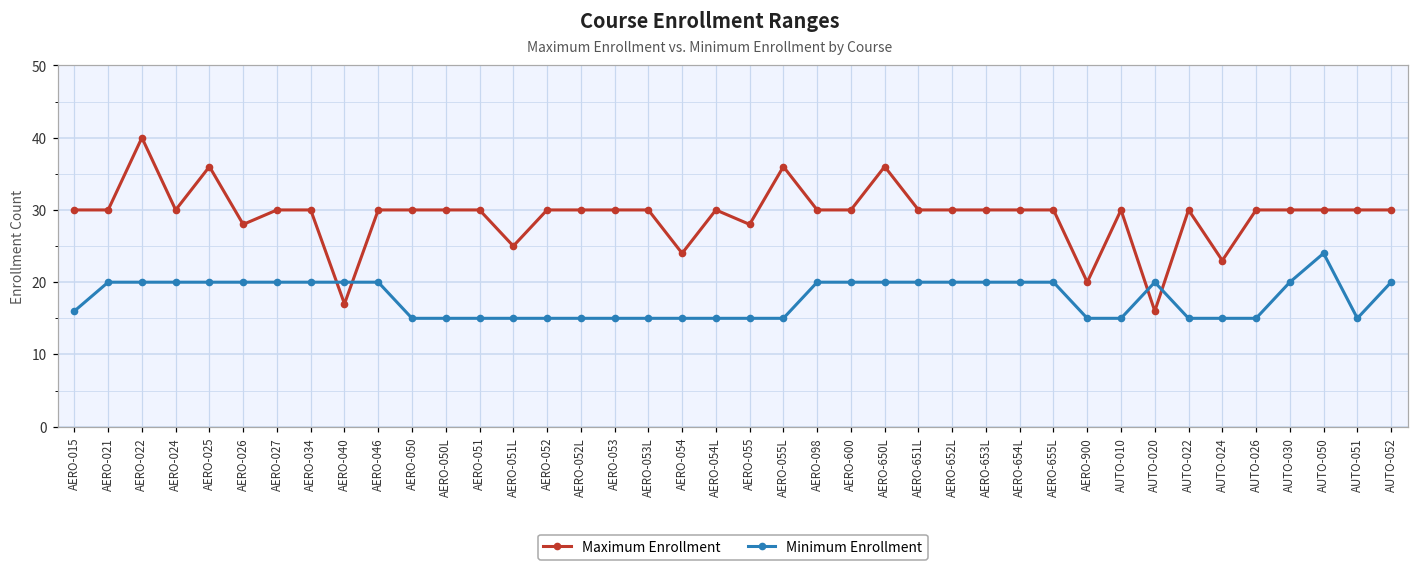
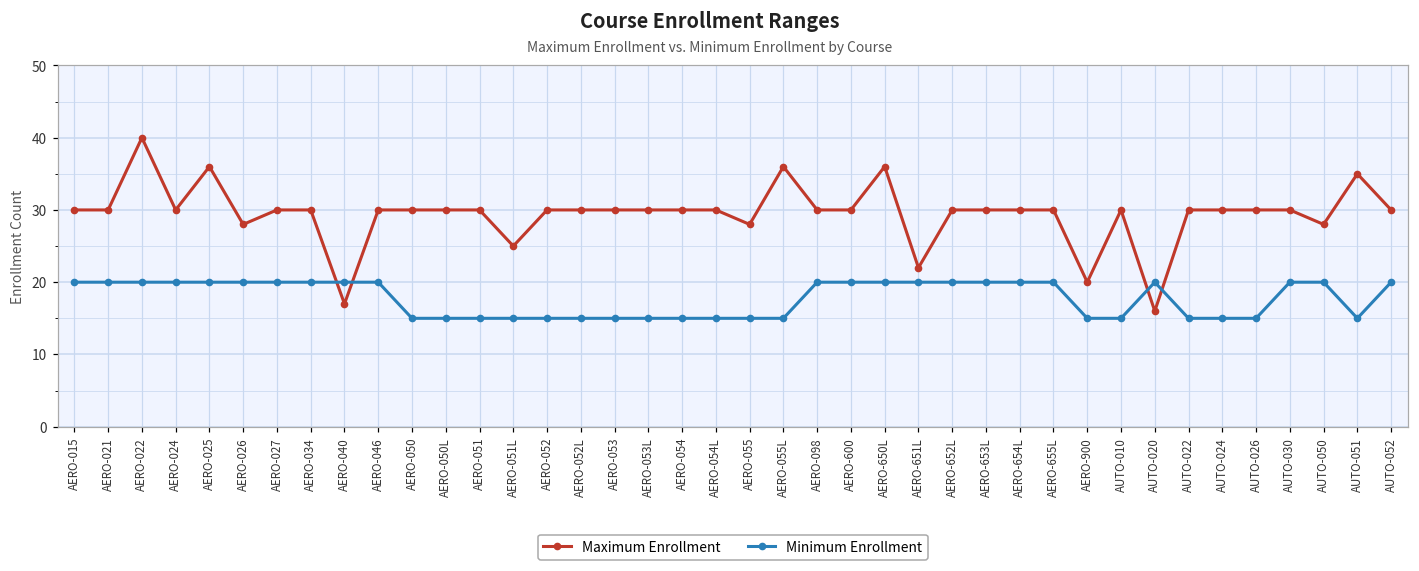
Minimum Enrollment, AERO-015: 16 -> 20
Maximum Enrollment, AERO-054: 24 -> 30
Maximum Enrollment, AERO-651L: 30 -> 22
Maximum Enrollment, AUTO-024: 23 -> 30
Maximum Enrollment, AUTO-050: 30 -> 28
Minimum Enrollment, AUTO-050: 24 -> 20
Maximum Enrollment, AUTO-051: 30 -> 35
